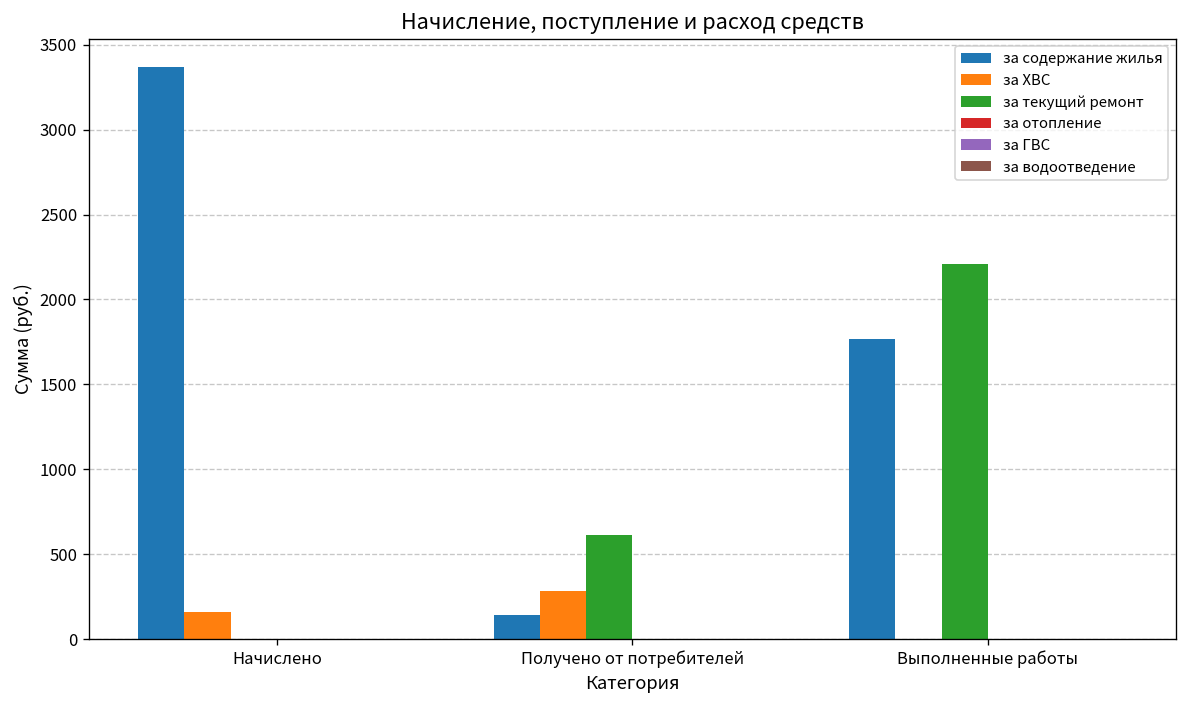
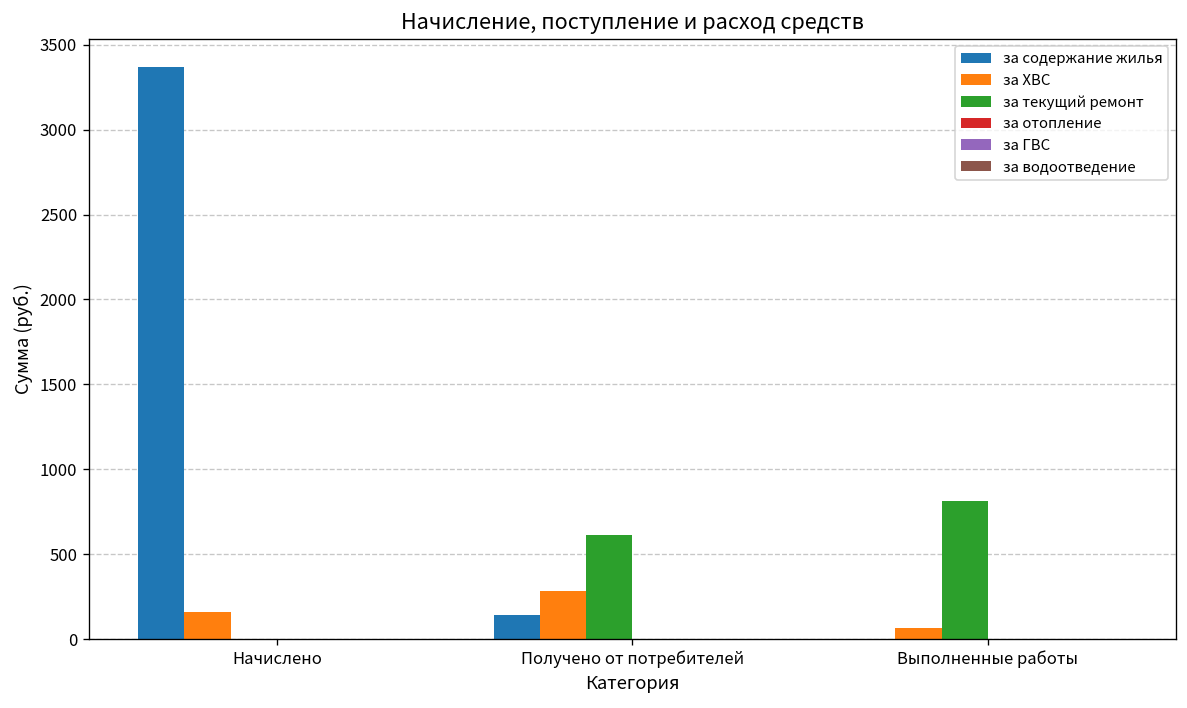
за содержание жилья, Выполненные работы: 1770 -> 0
за ХВС, Выполненные работы: 0 -> 70
за текущий ремонт, Выполненные работы: 2210 -> 820
